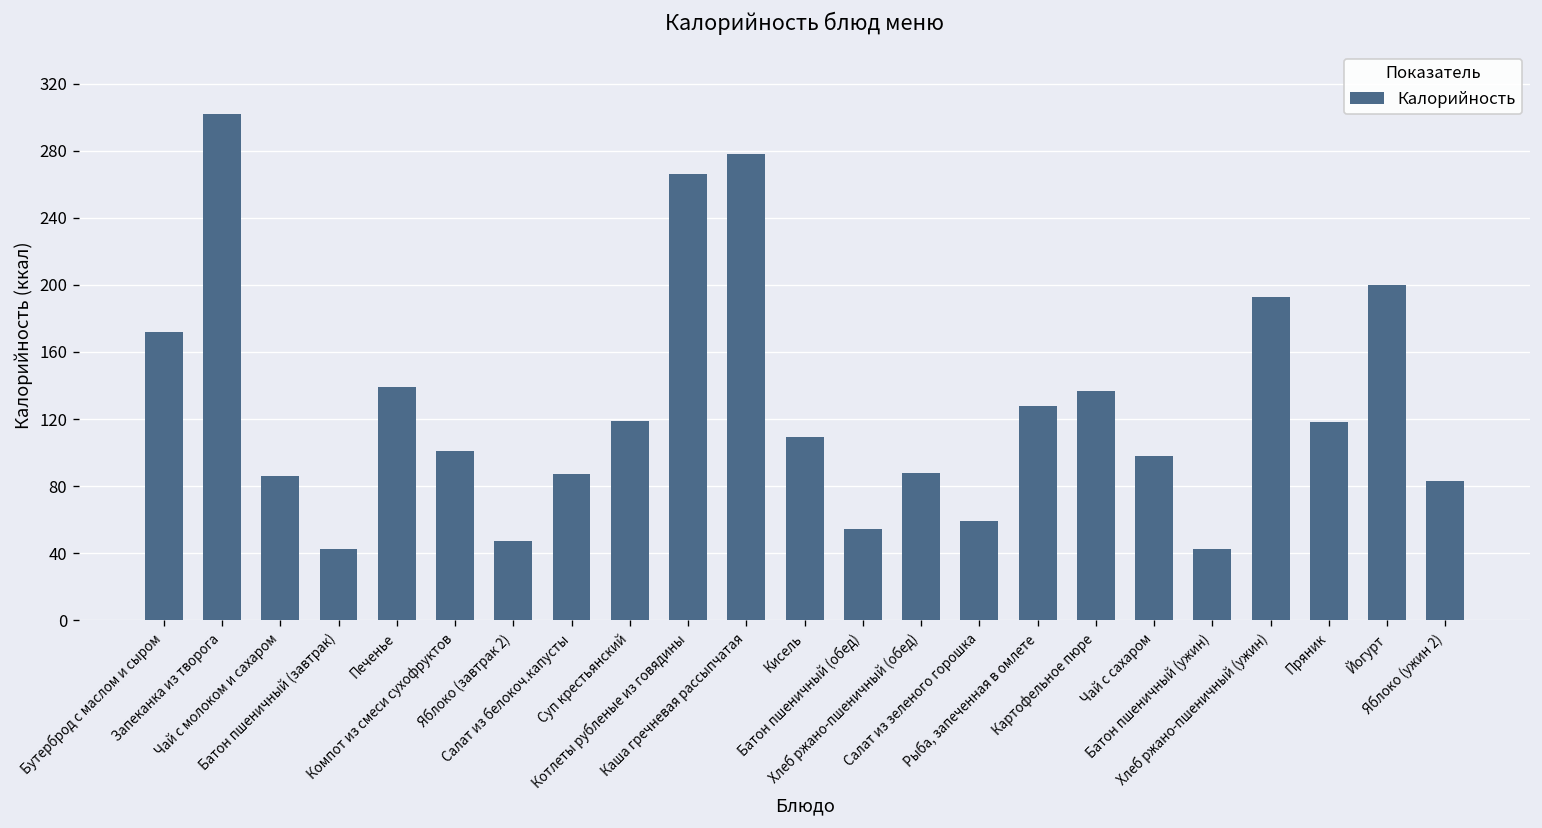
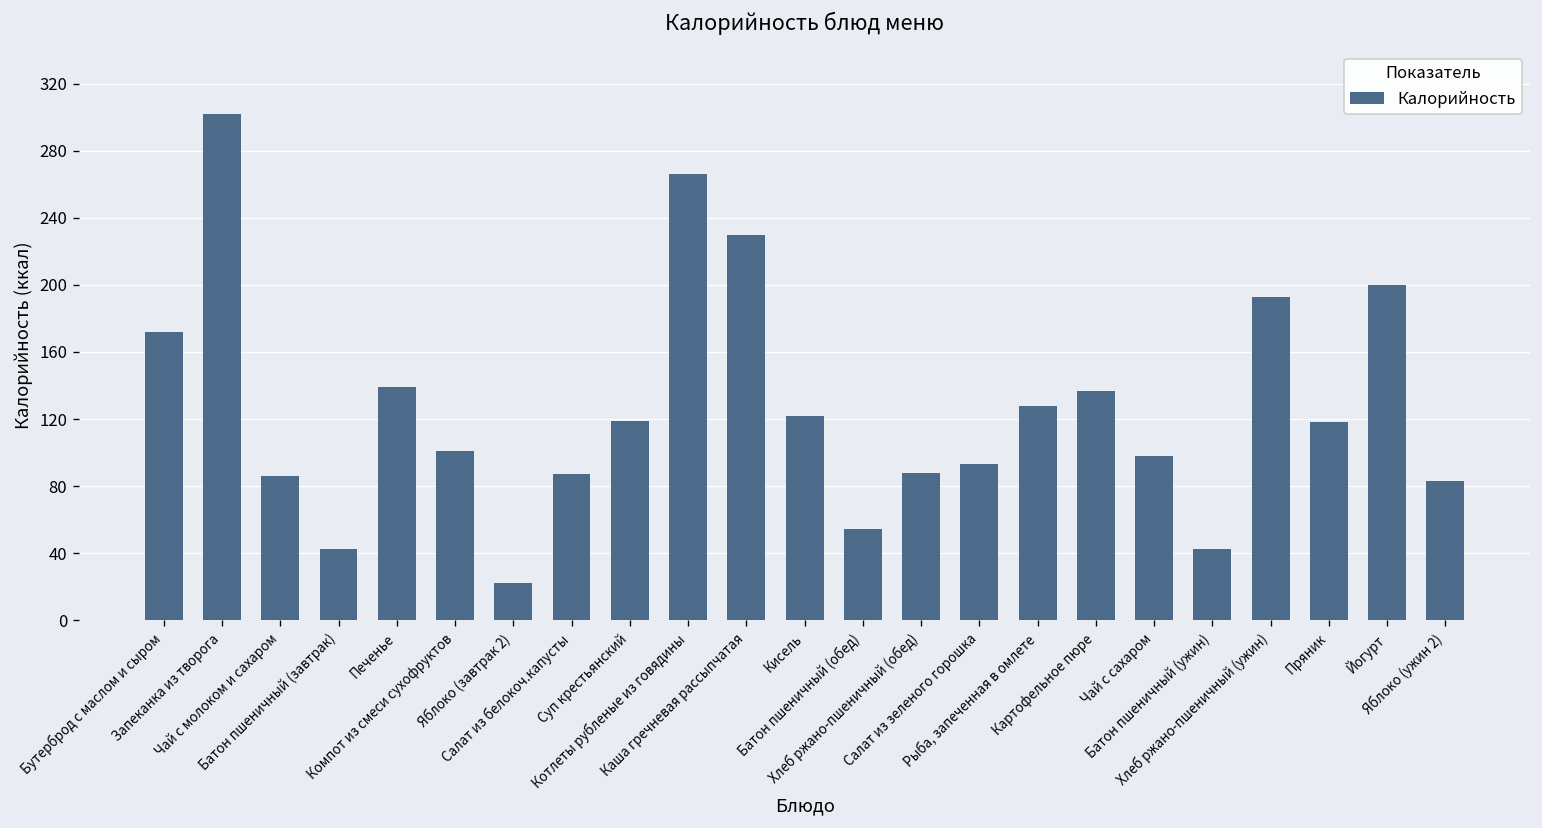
Яблоко (завтрак 2): 47 -> 22
Каша гречневая рассыпчатая: 278 -> 230
Кисель: 109 -> 122
Салат из зеленого горошка: 59 -> 93
